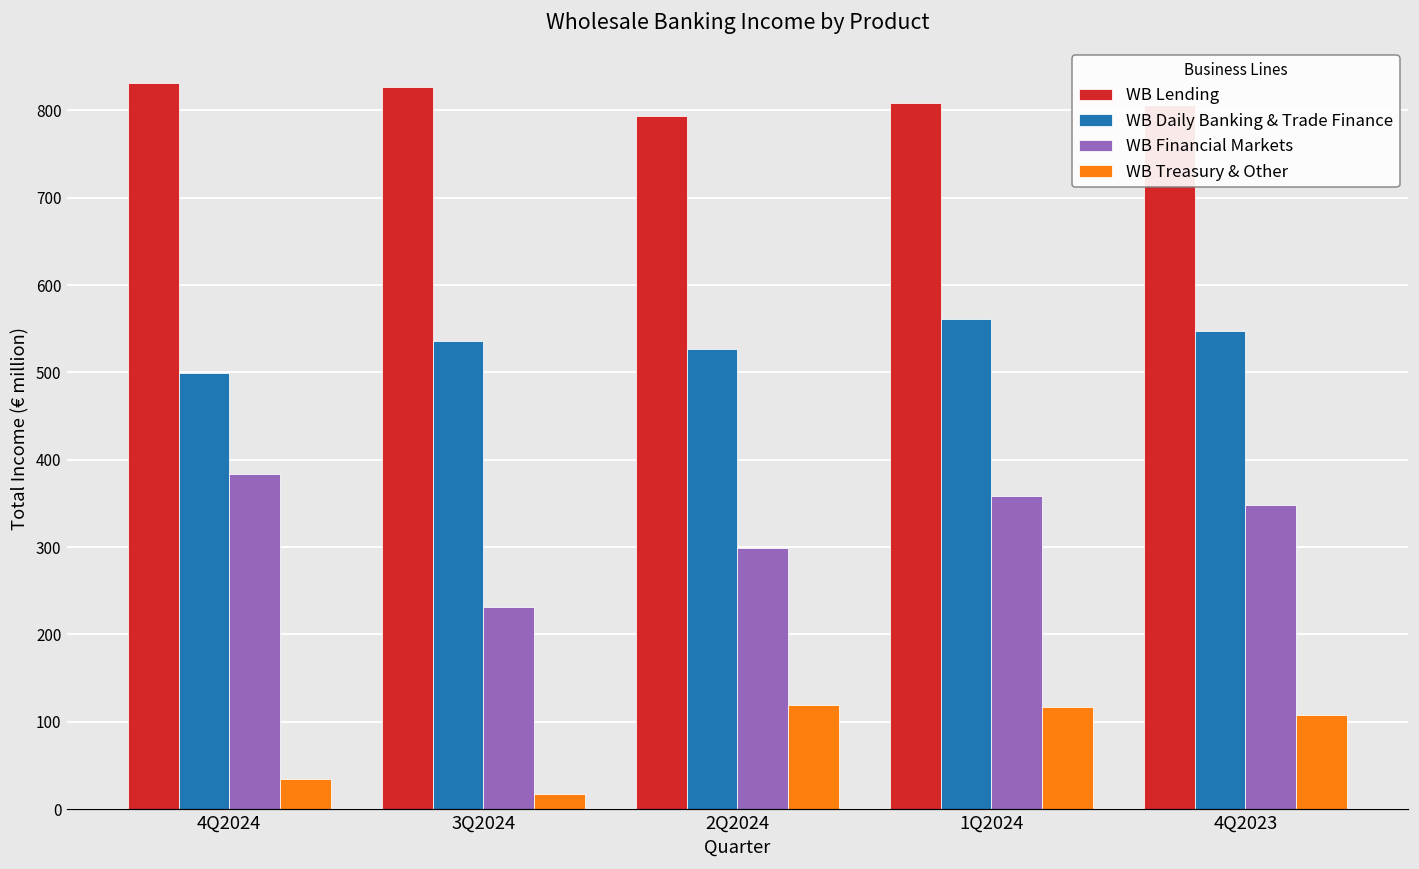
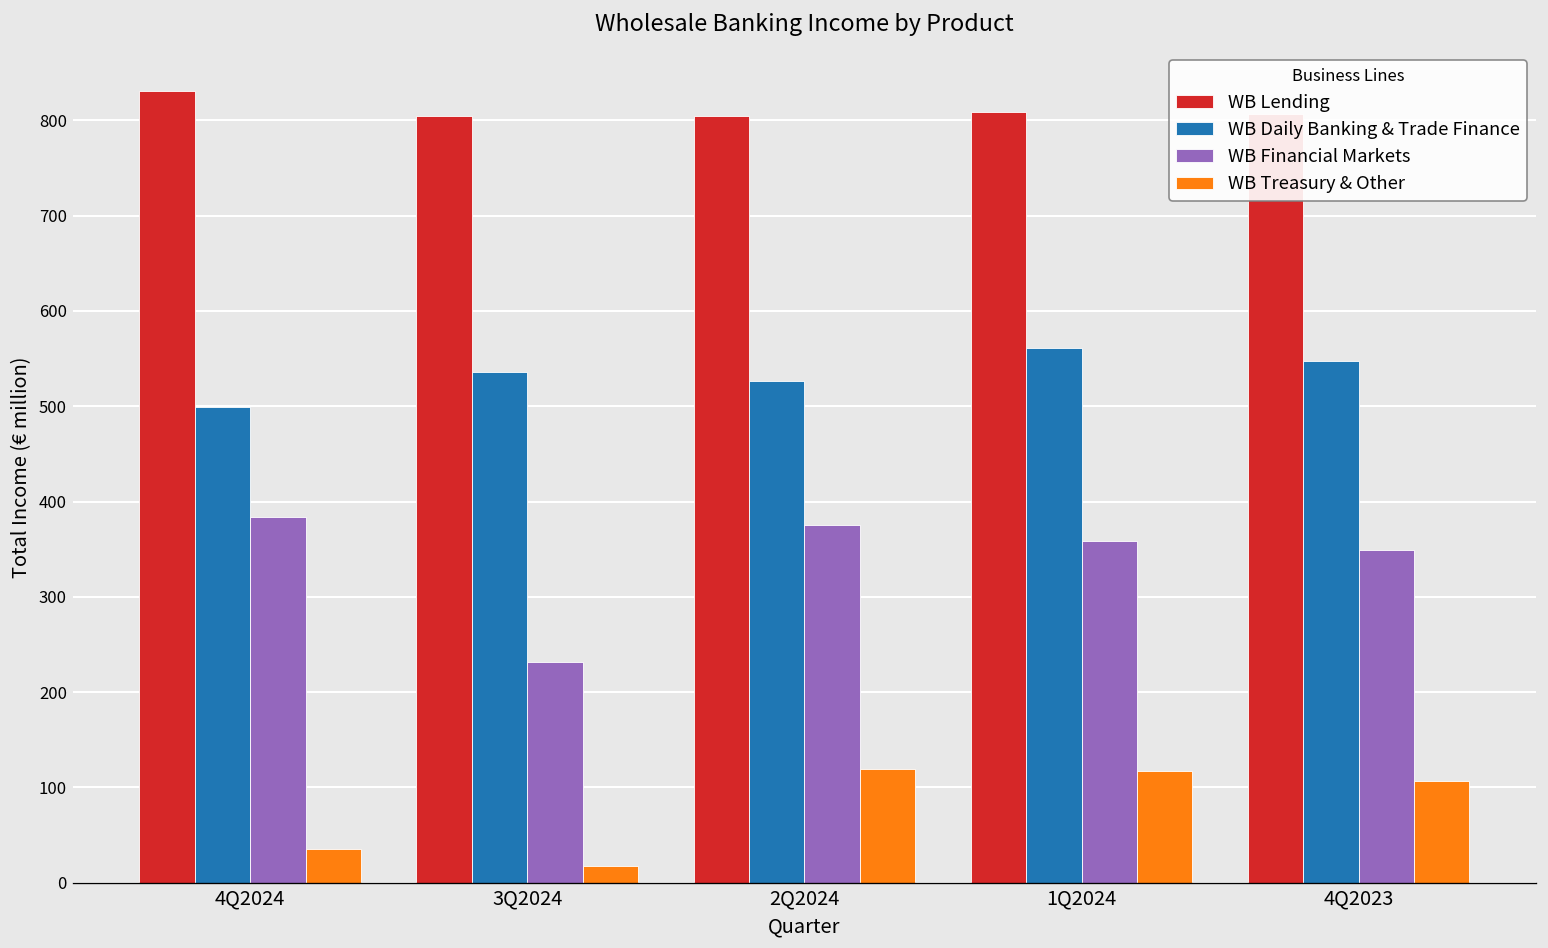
WB Lending, 3Q2024: 830 -> 800
WB Lending, 2Q2024: 790 -> 800
WB Financial Markets, 2Q2024: 300 -> 380
